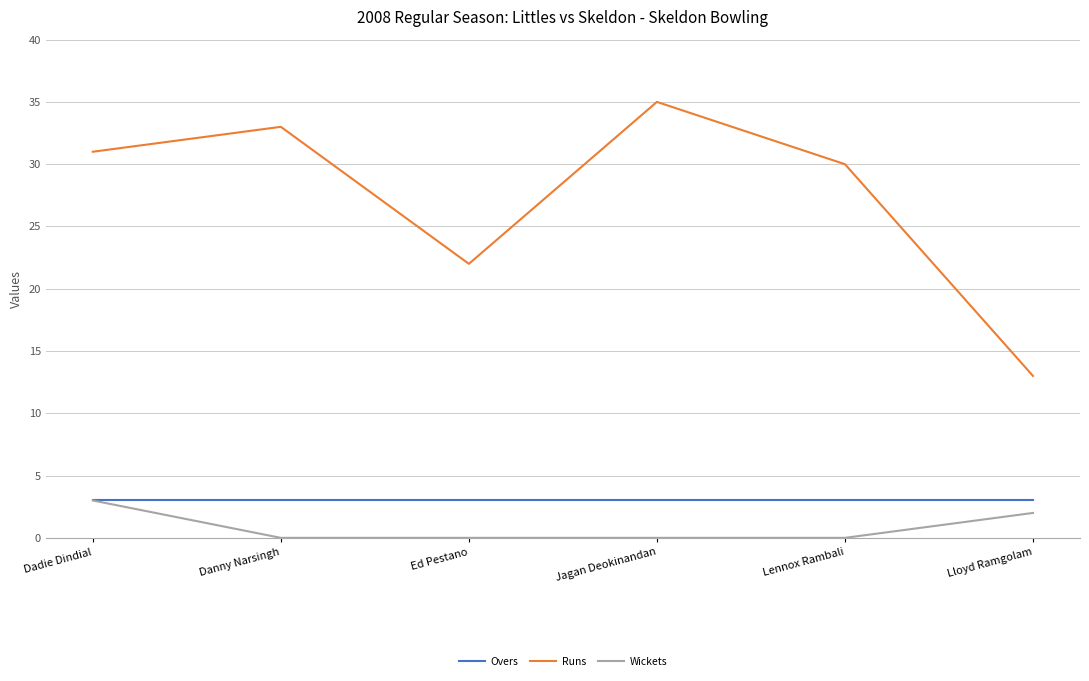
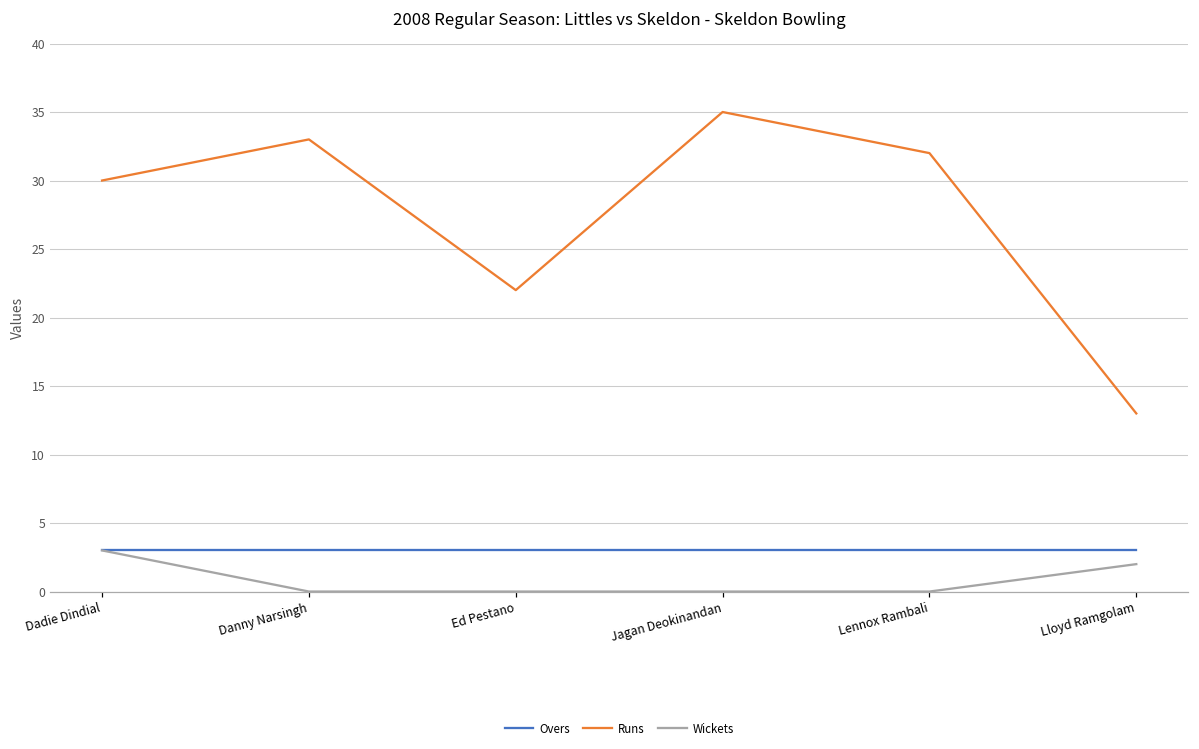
Runs, Dadie Dindial: 31 -> 30
Runs, Lennox Rambali: 30 -> 32
